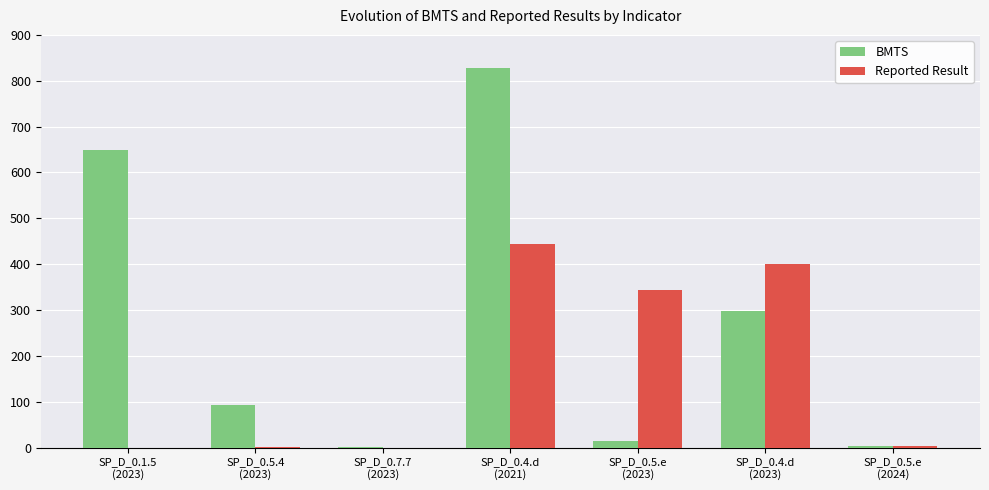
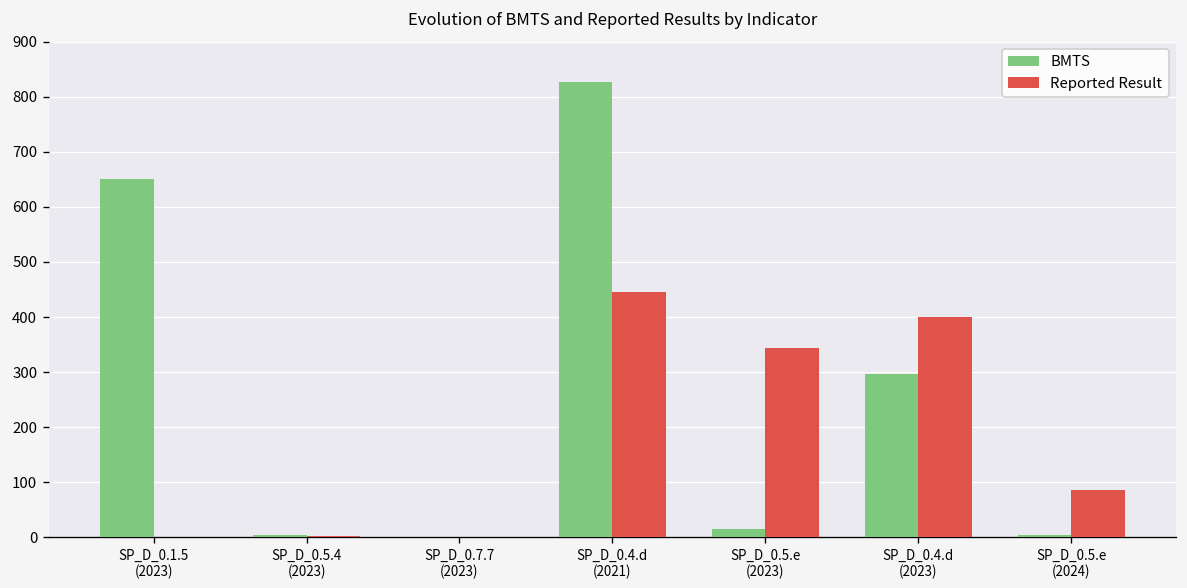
BMTS, SP_D_0.5.4 (2023): 90 -> 0
Reported Result, SP_D_0.5.e (2024): 0 -> 90
